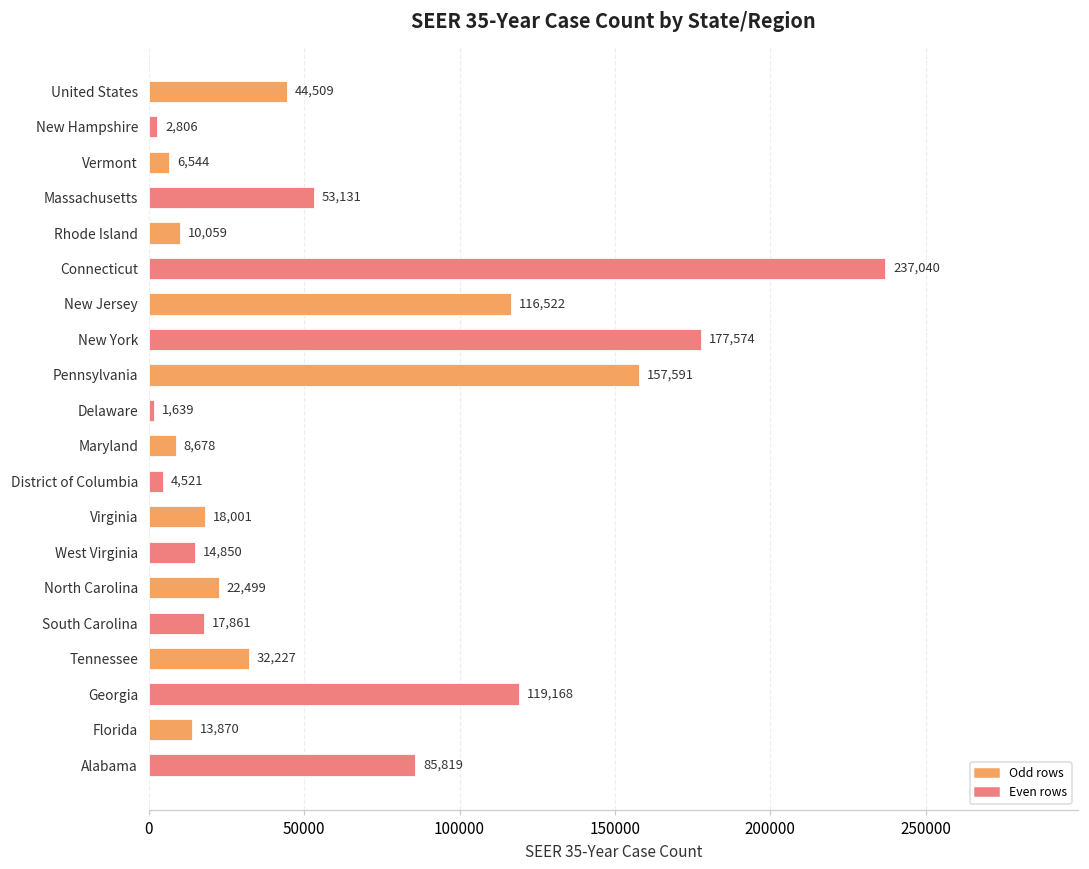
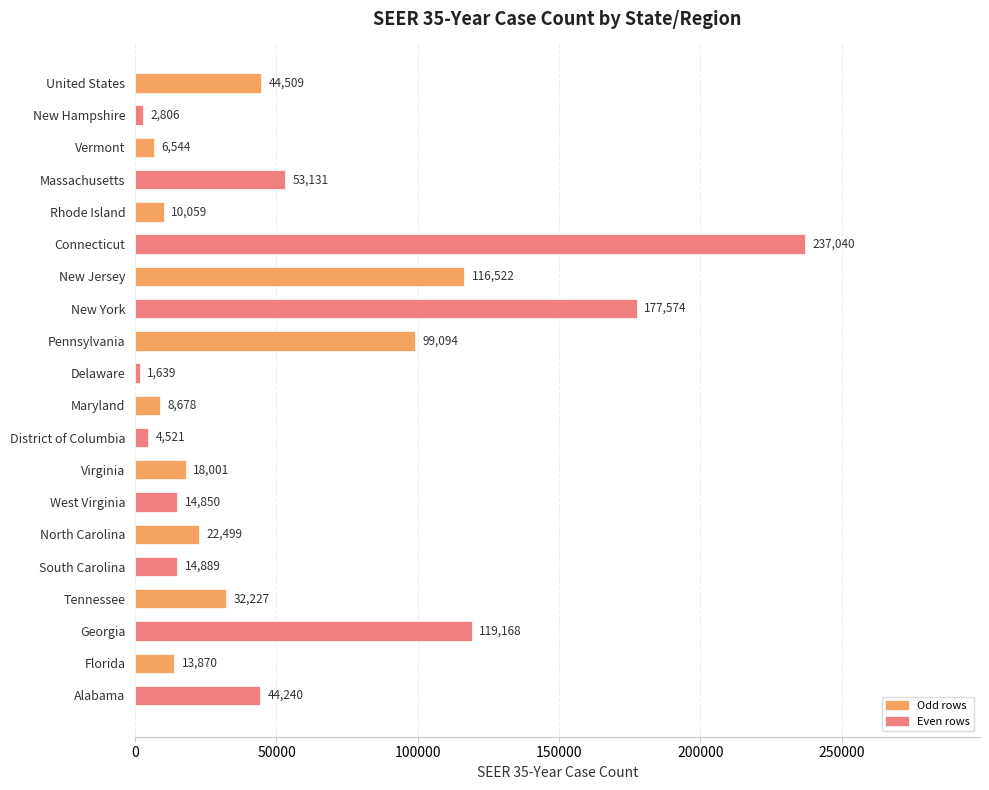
Pennsylvania: 157,591 -> 99,094
South Carolina: 17,861 -> 14,889
Alabama: 85,819 -> 44,240
